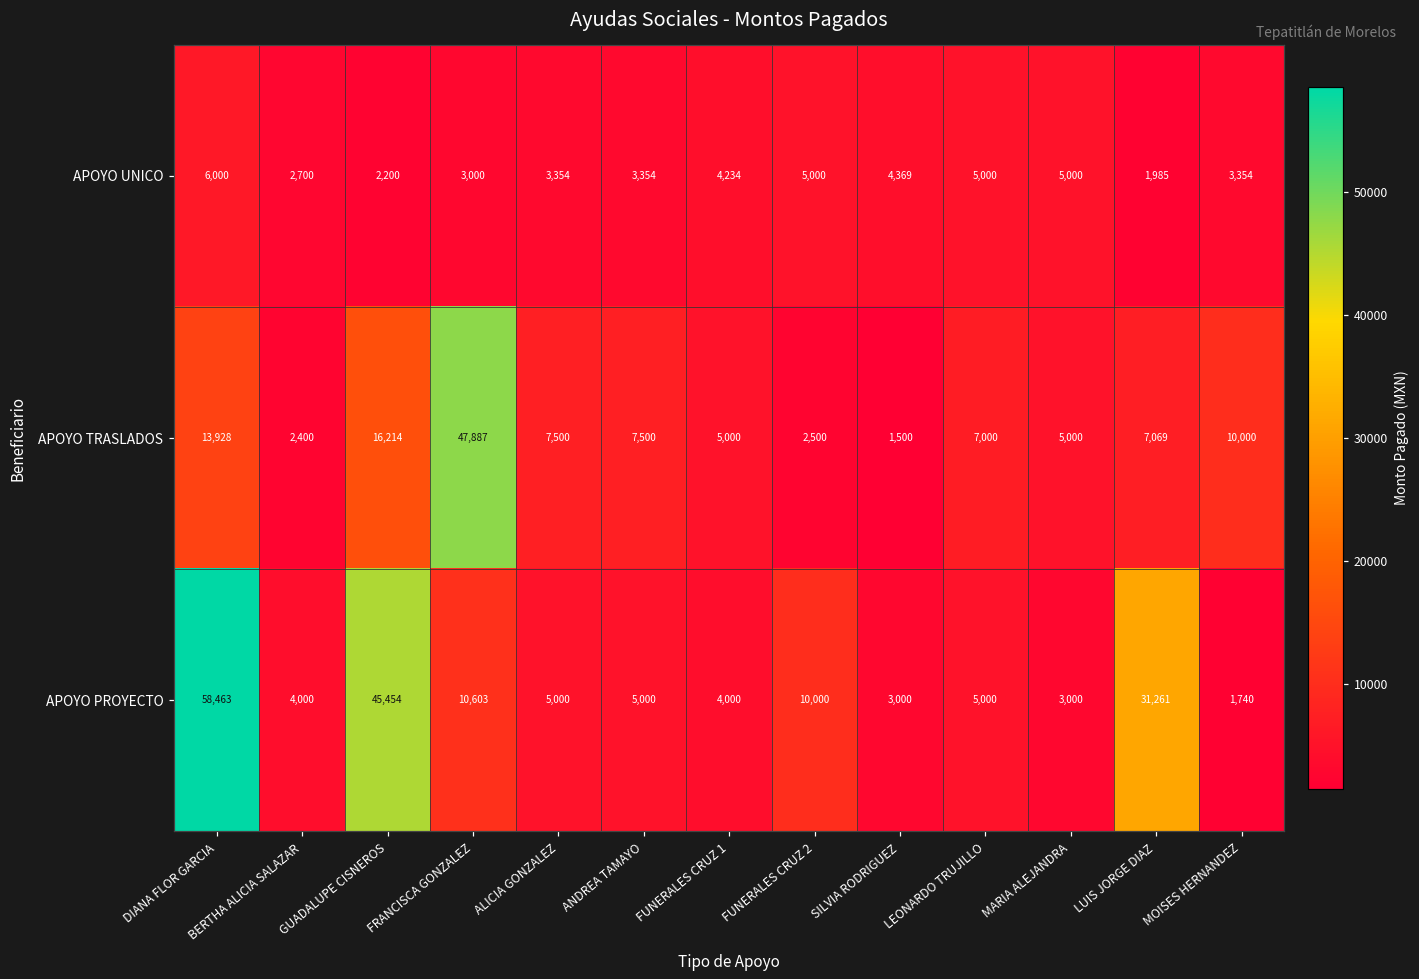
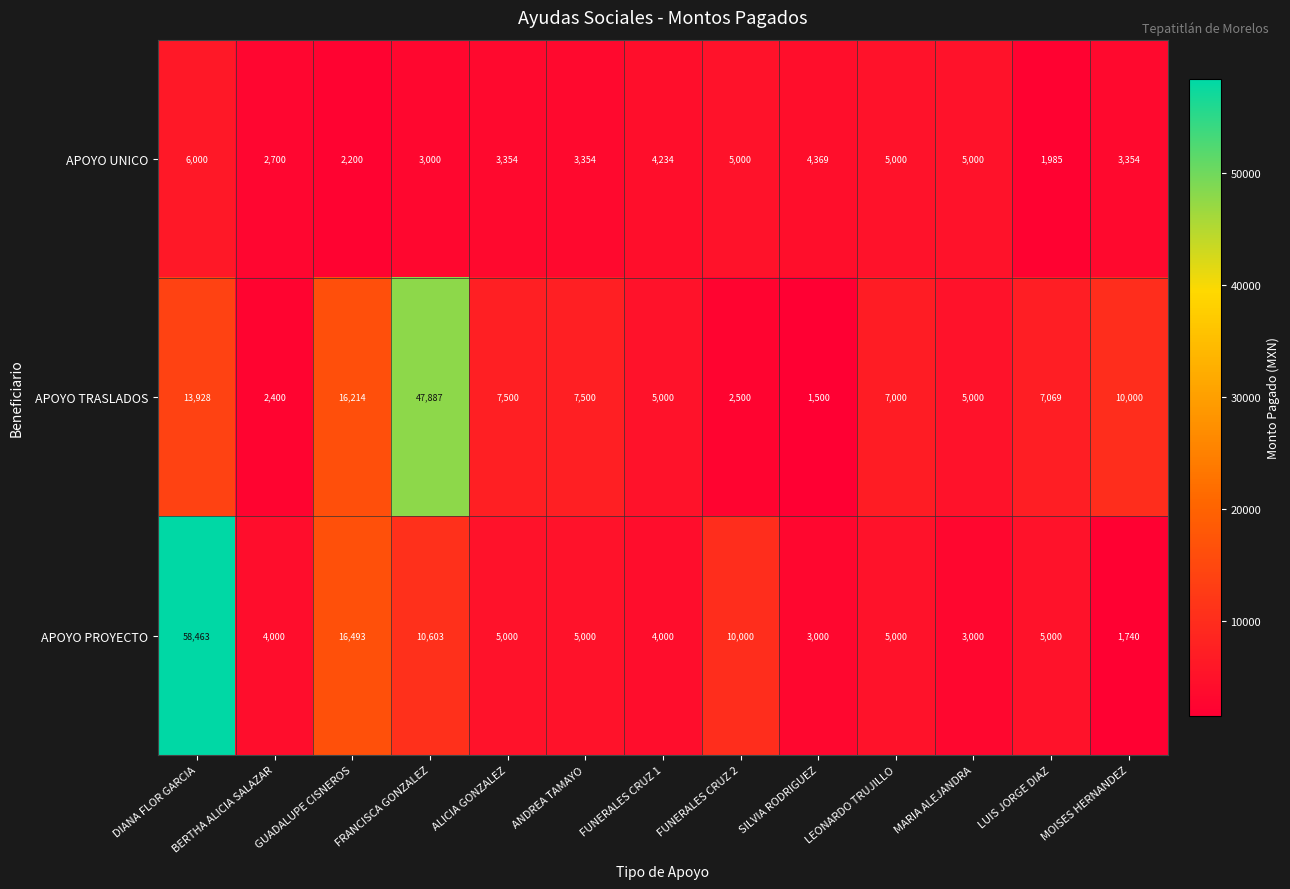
APOYO PROYECTO, GUADALUPE CISNEROS: 45,454 -> 16,493
APOYO PROYECTO, LUIS JORGE DIAZ: 31,261 -> 5,000
